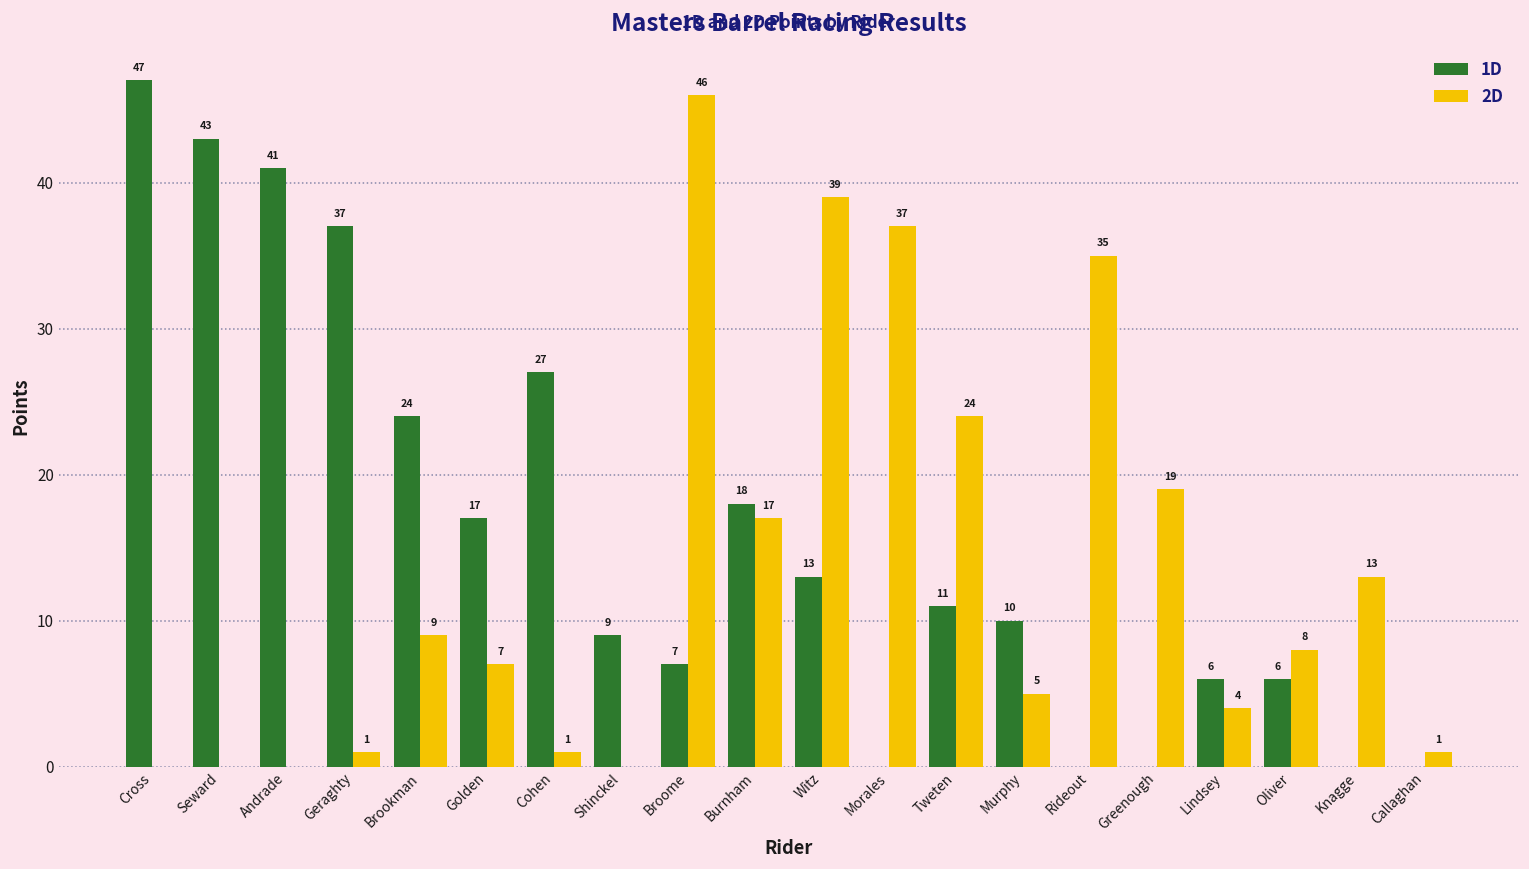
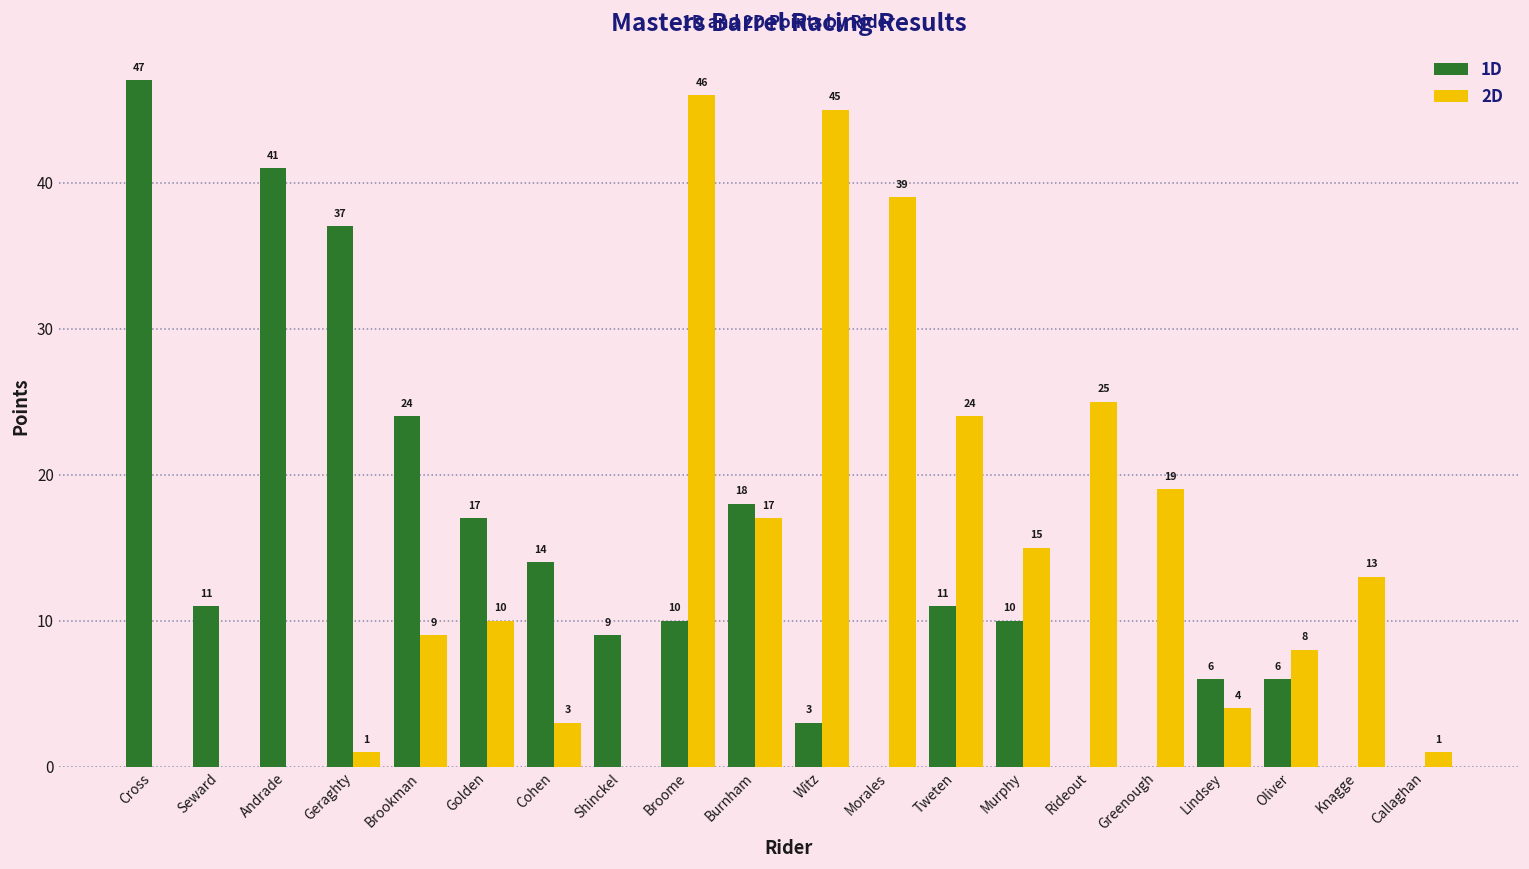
1D, Seward: 43 -> 11
2D, Golden: 7 -> 10
1D, Cohen: 27 -> 14
2D, Cohen: 1 -> 3
1D, Broome: 7 -> 10
1D, Witz: 13 -> 3
2D, Witz: 39 -> 45
2D, Morales: 37 -> 39
2D, Murphy: 5 -> 15
2D, Rideout: 35 -> 25
